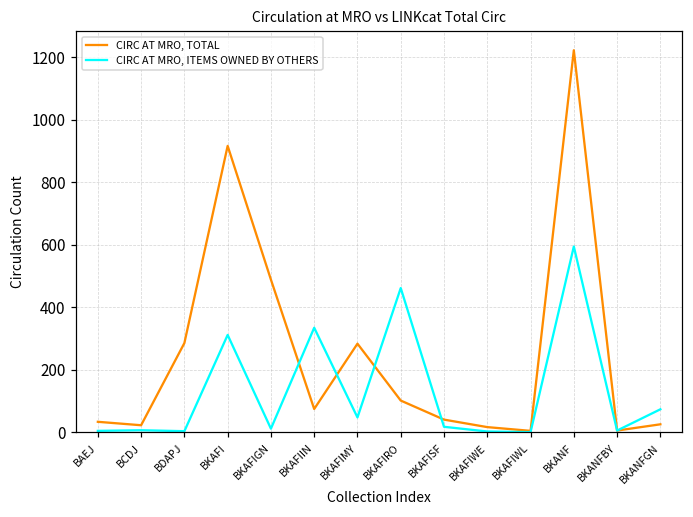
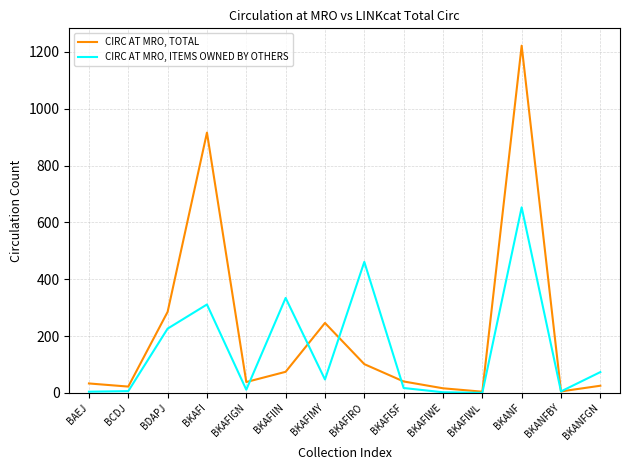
CIRC AT MRO, ITEMS OWNED BY OTHERS, BDAPJ: 0 -> 230
CIRC AT MRO, TOTAL, BKAFIGN: 490 -> 40
CIRC AT MRO, TOTAL, BKAFIMY: 280 -> 250
CIRC AT MRO, ITEMS OWNED BY OTHERS, BKANF: 590 -> 650
